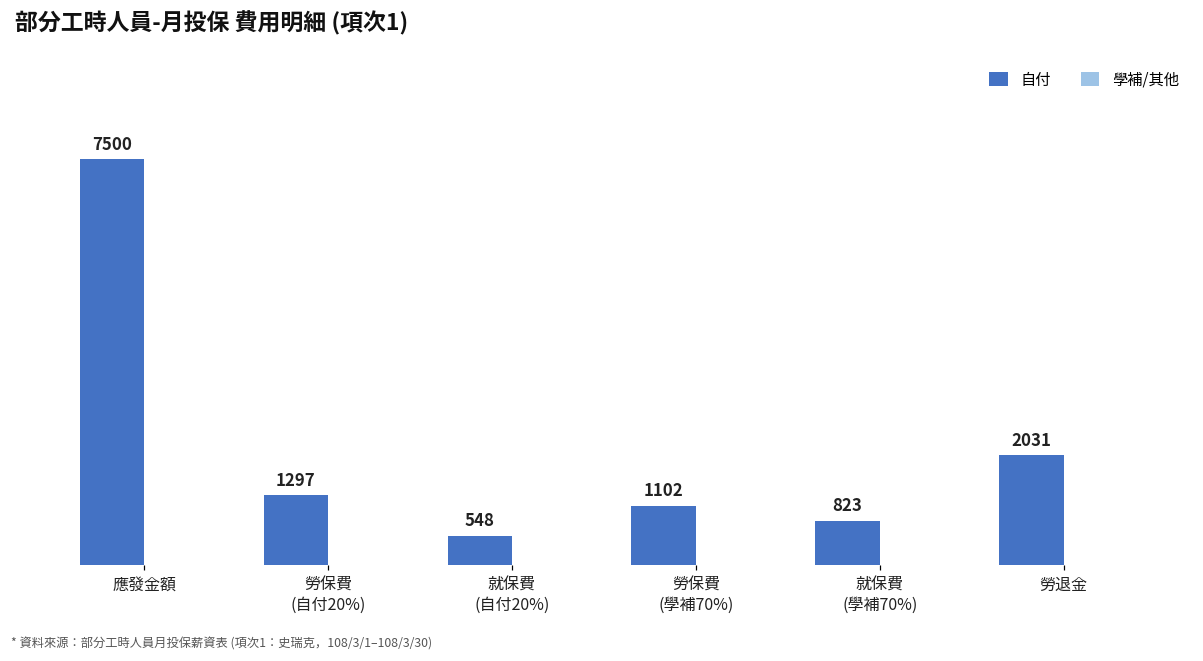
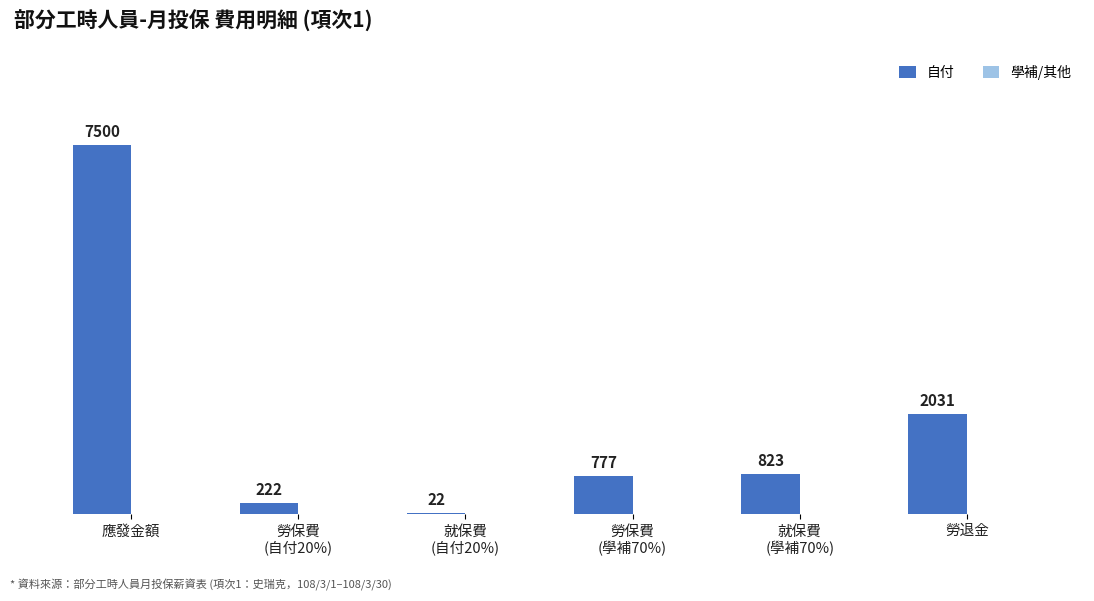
自付, 勞保費 (自付20%): 1297 -> 222
自付, 就保費 (自付20%): 548 -> 22
自付, 勞保費 (學補70%): 1102 -> 777
